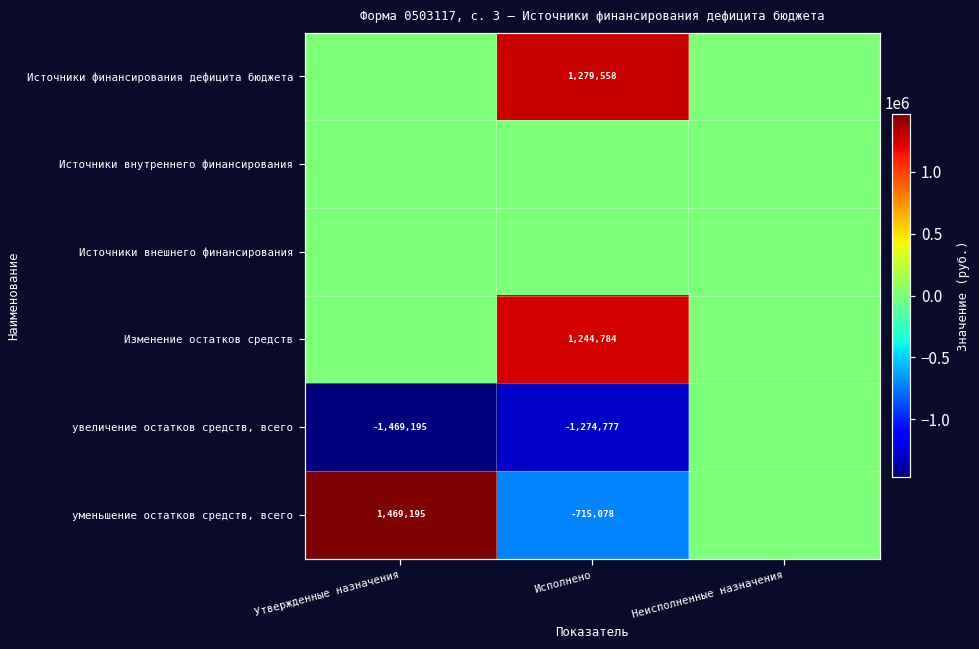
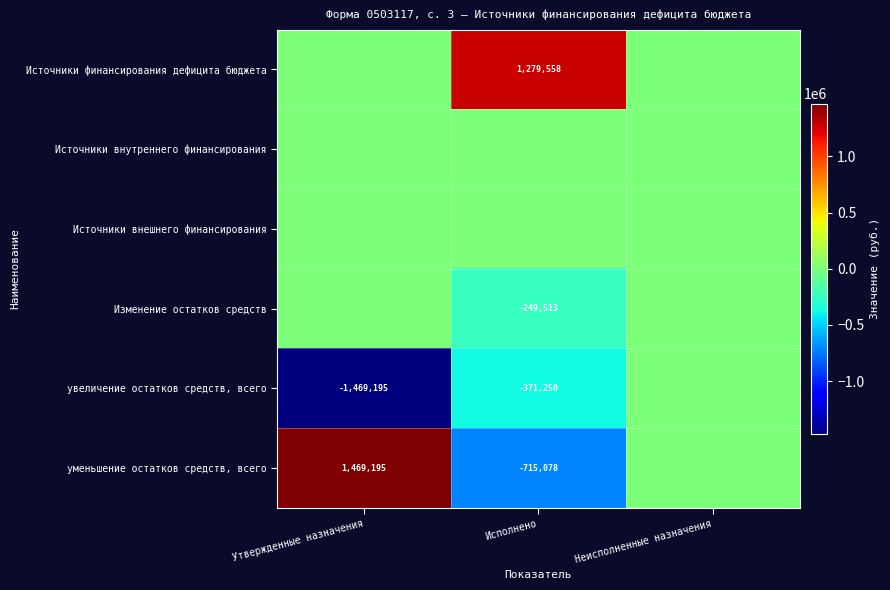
Изменение остатков средств, Исполнено: 1,244,784 -> -249,513
увеличение остатков средств, всего, Исполнено: -1,274,777 -> -371,250
